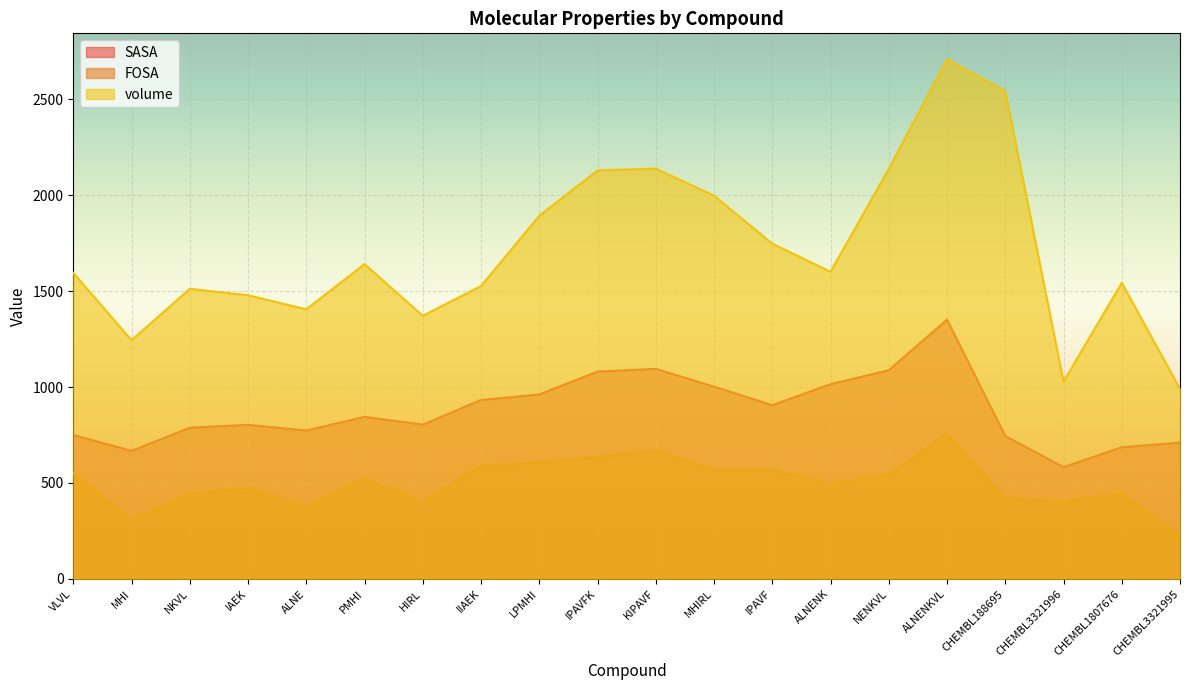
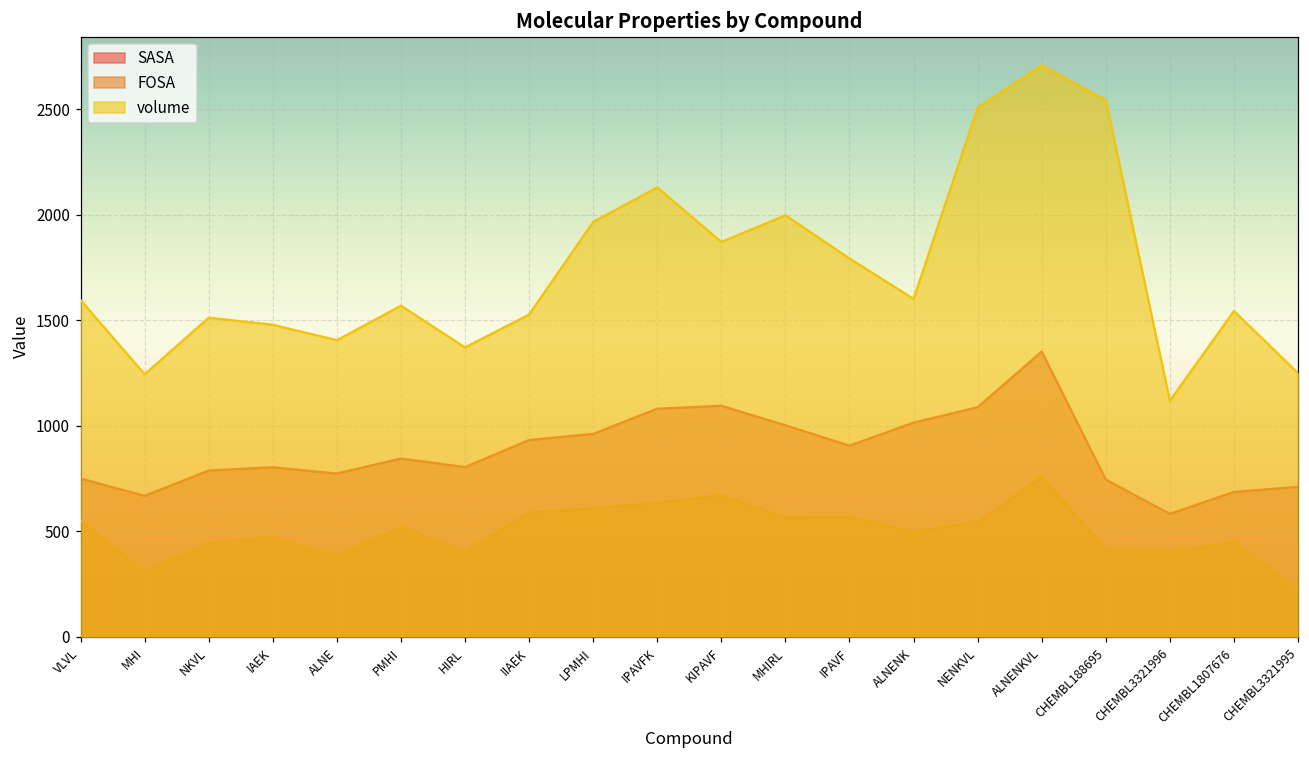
volume, PMHI: 1640 -> 1570
volume, LPMHI: 1890 -> 1960
volume, KIPAVF: 2140 -> 1870
volume, IPAVF: 1750 -> 1790
volume, NENKVL: 2140 -> 2510
volume, CHEMBL3321996: 1030 -> 1120
volume, CHEMBL3321995: 990 -> 1250
